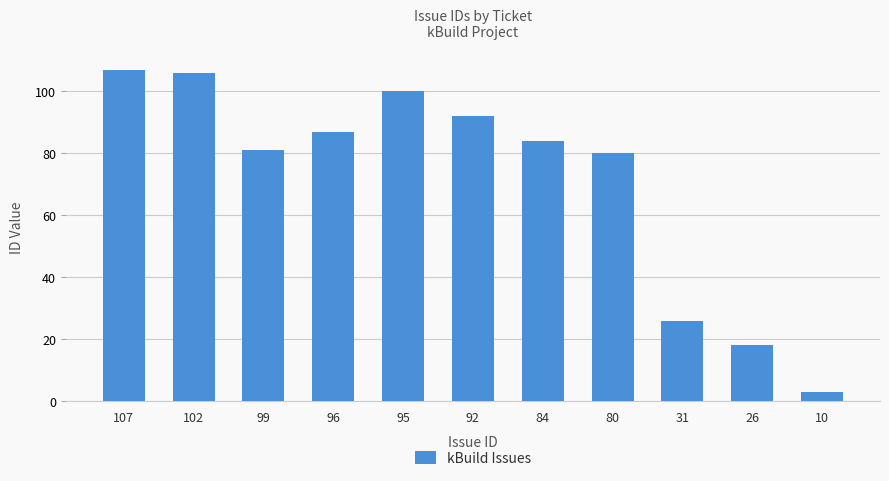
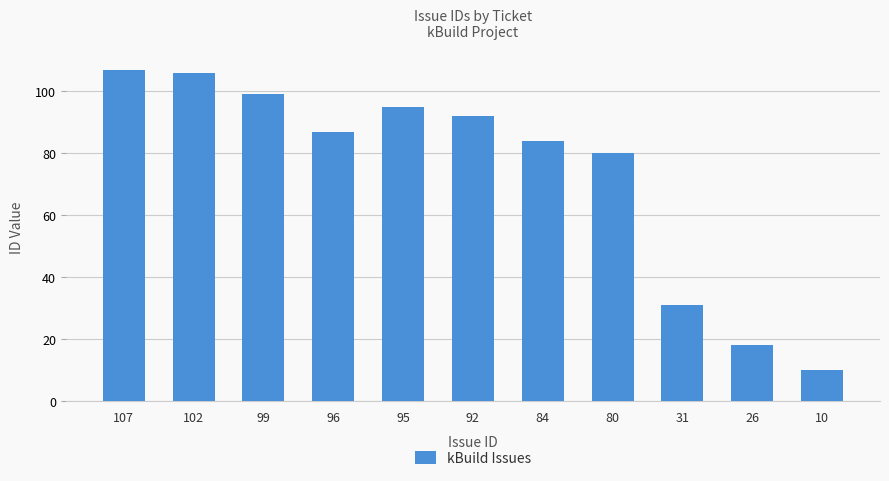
99: 81 -> 99
95: 100 -> 95
31: 26 -> 31
10: 3 -> 10
